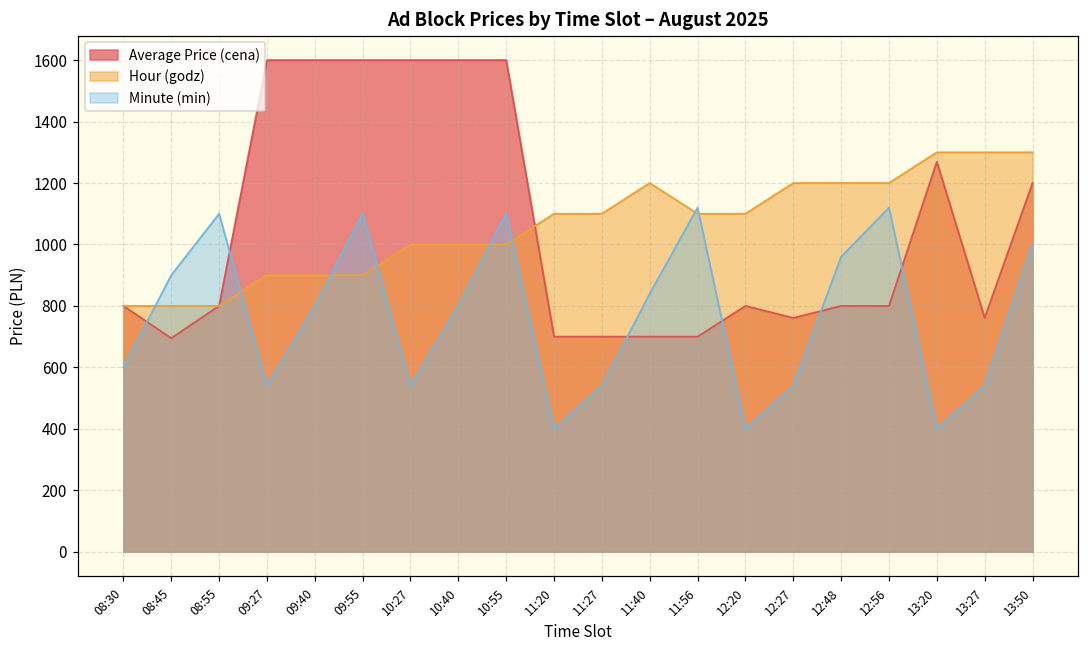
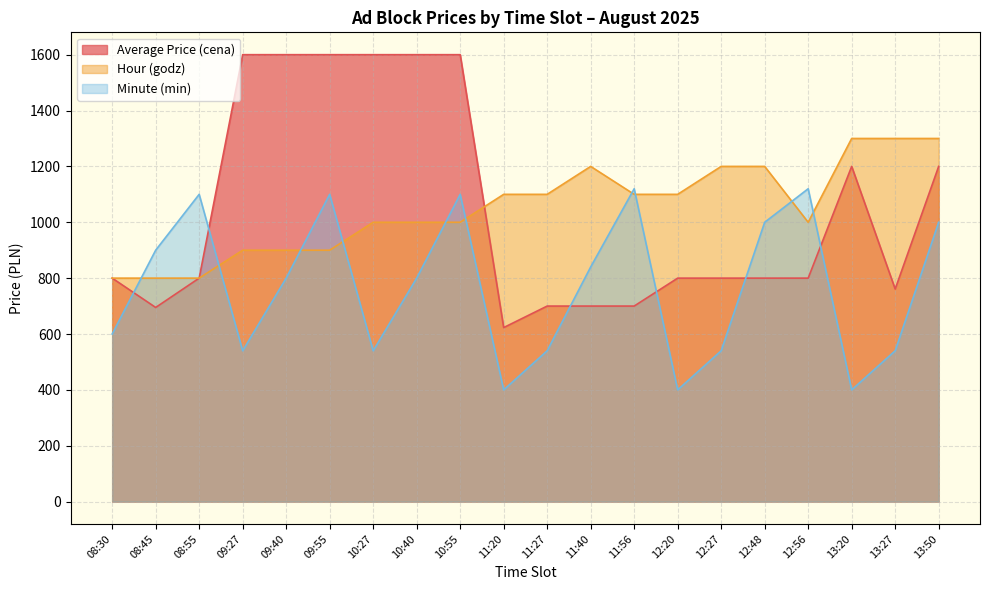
Average Price (cena), 11:20: 700 -> 620
Average Price (cena), 12:27: 760 -> 800
Minute (min), 12:48: 960 -> 1000
Hour (godz), 12:56: 1200 -> 1000
Average Price (cena), 13:20: 1270 -> 1200
